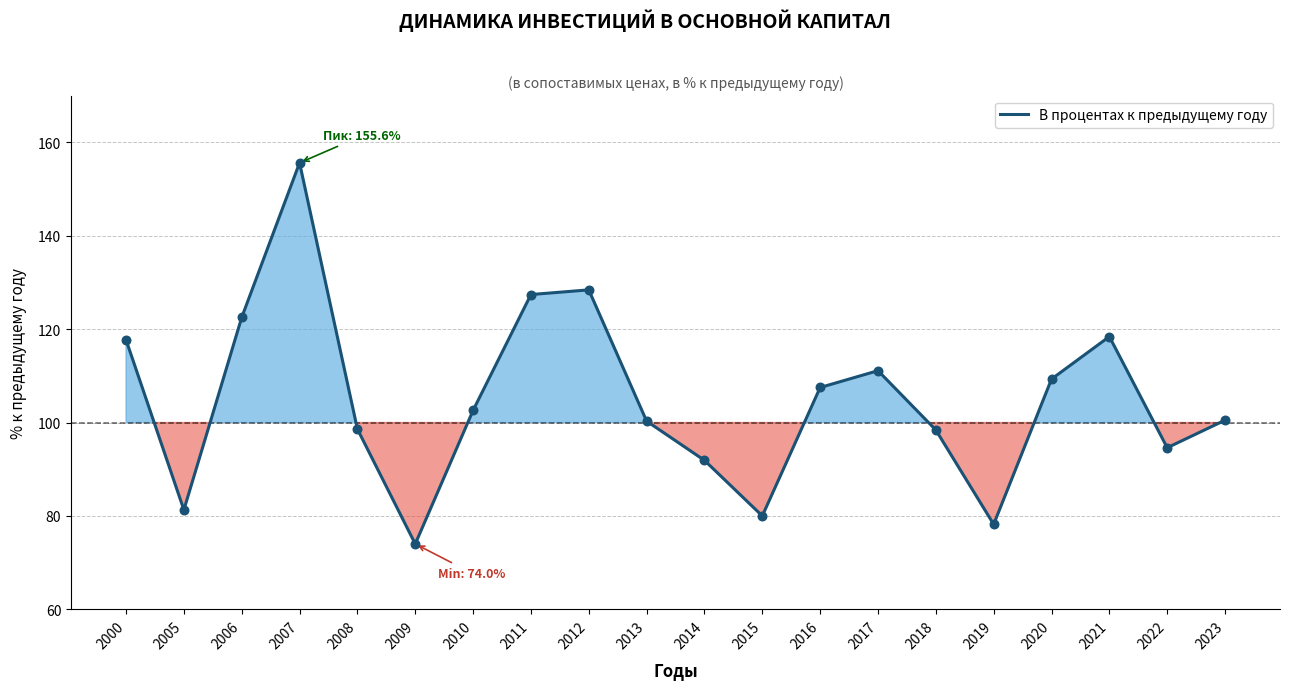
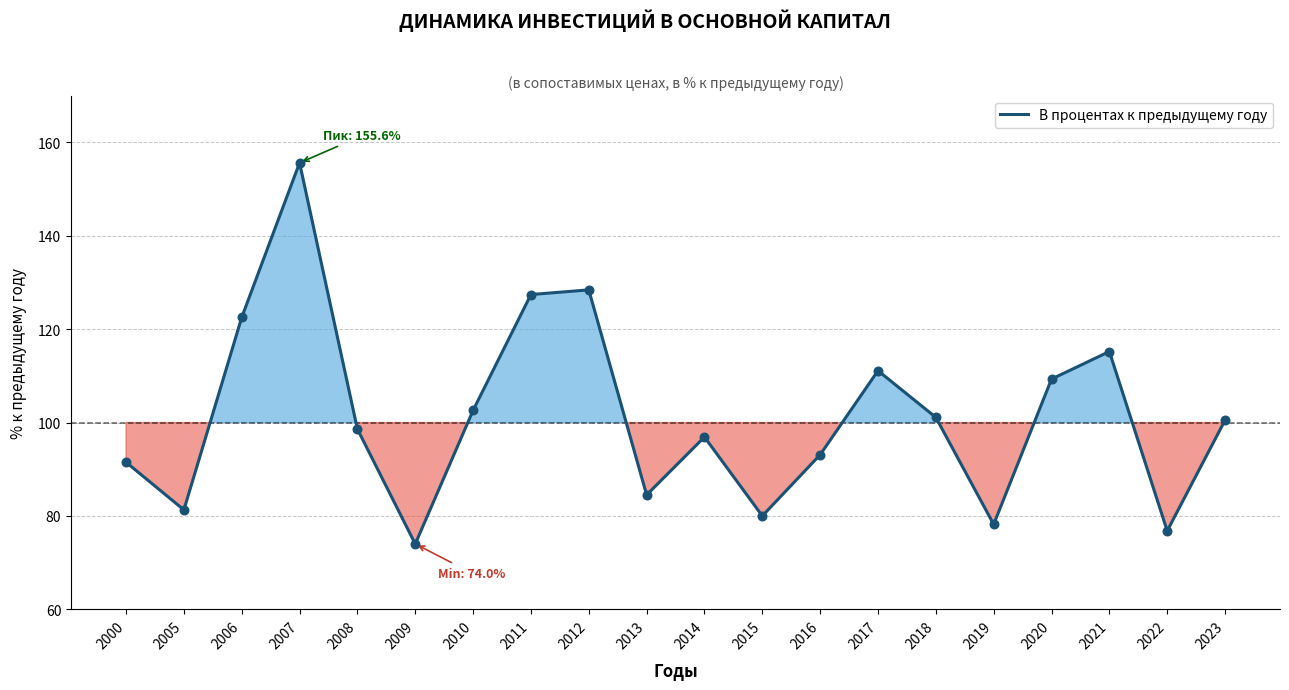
2000: 118 -> 92
2013: 100 -> 85
2014: 92 -> 97
2016: 108 -> 93
2018: 98 -> 101
2021: 118 -> 115
2022: 95 -> 77
